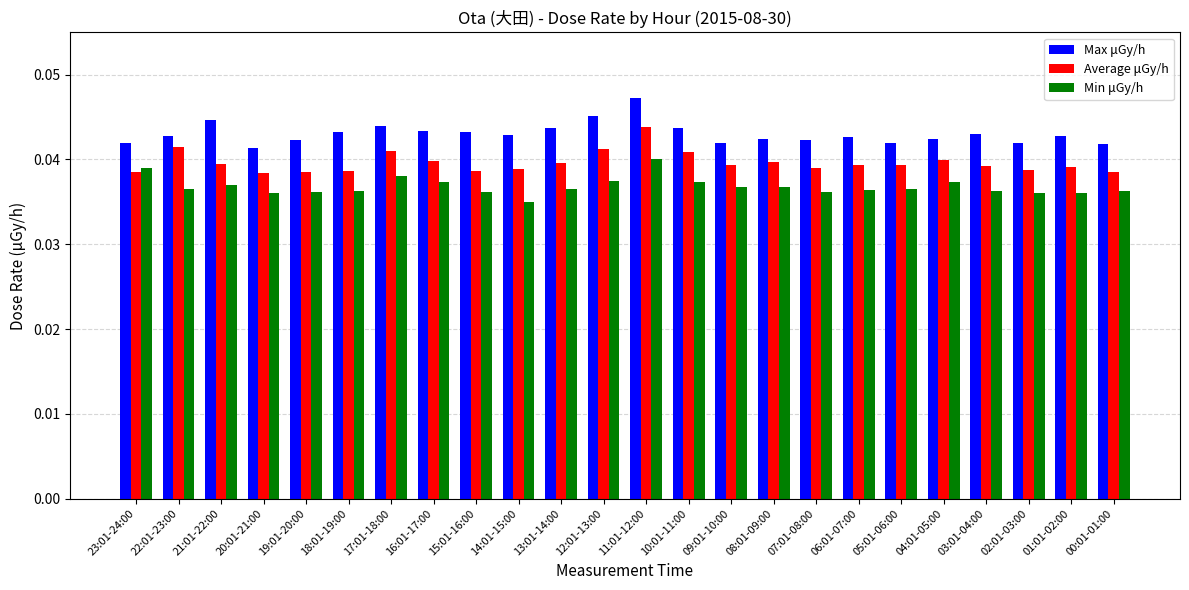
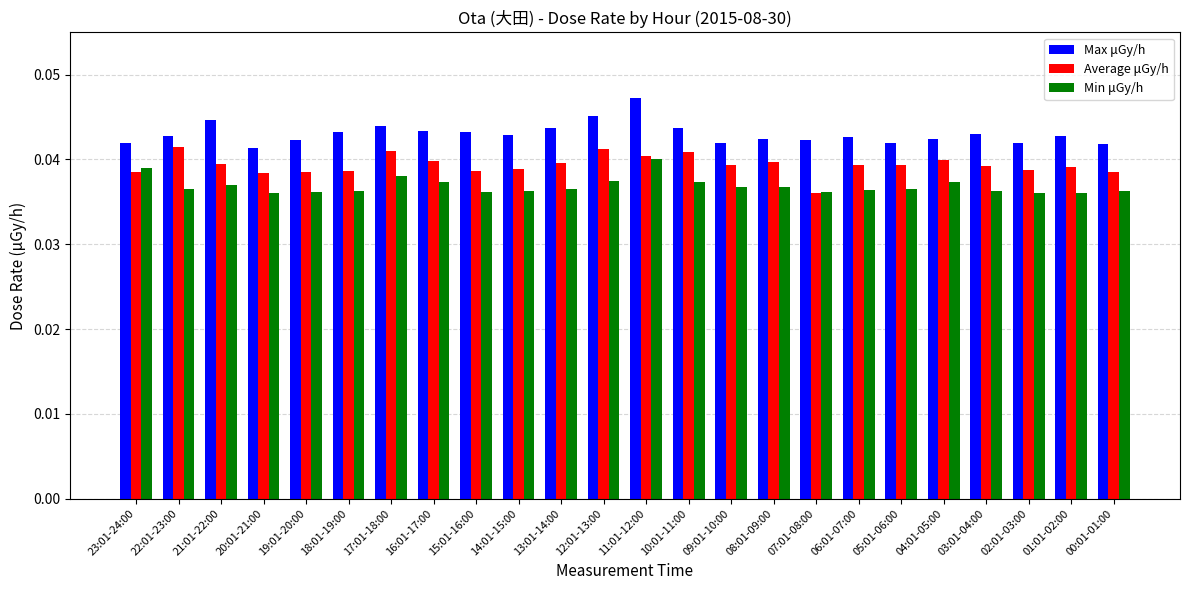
Min μGy/h, 14:01-15:00: 0.035 -> 0.036
Average μGy/h, 11:01-12:00: 0.044 -> 0.040
Average μGy/h, 07:01-08:00: 0.039 -> 0.036
